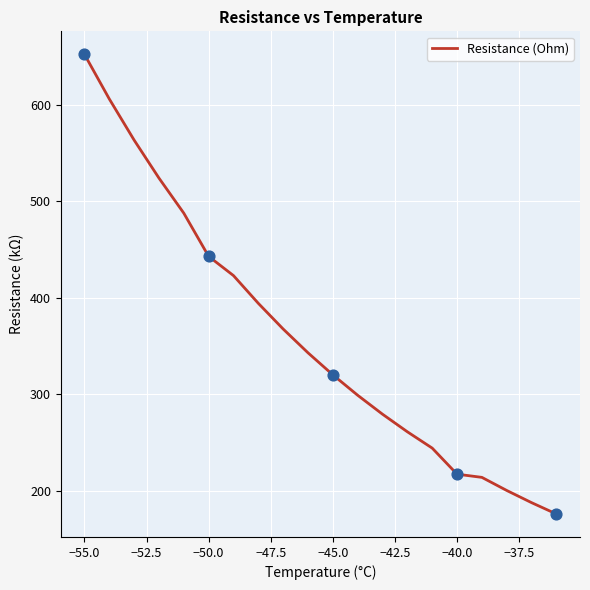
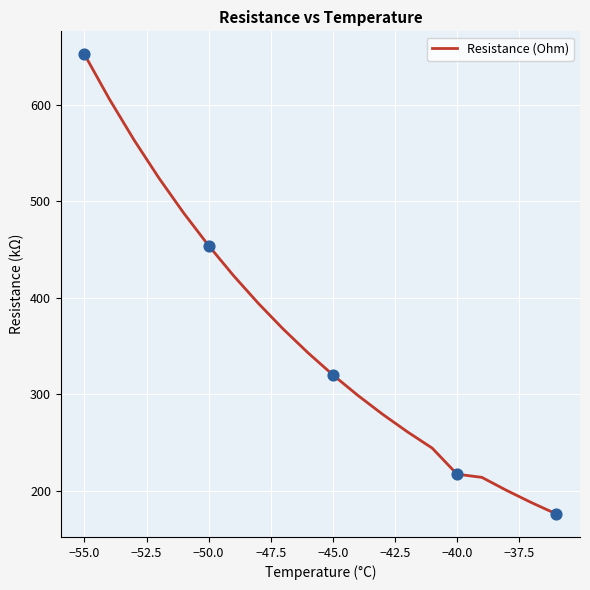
Resistance (Ohm), −50.0: 440 -> 450
